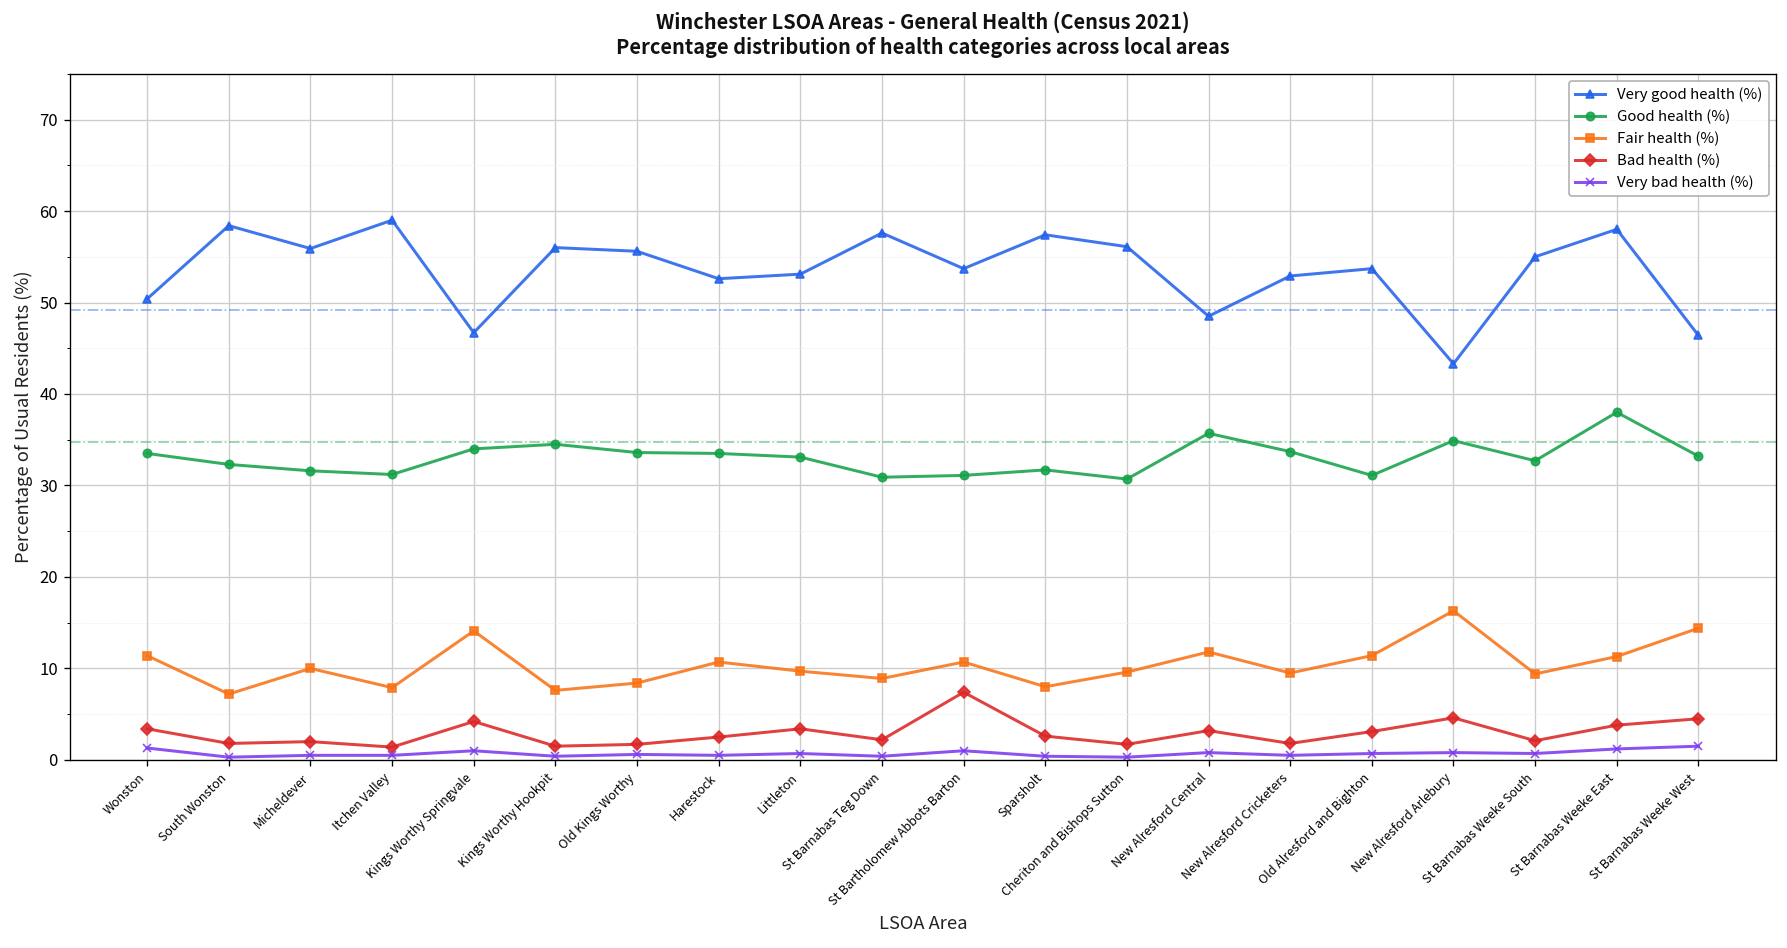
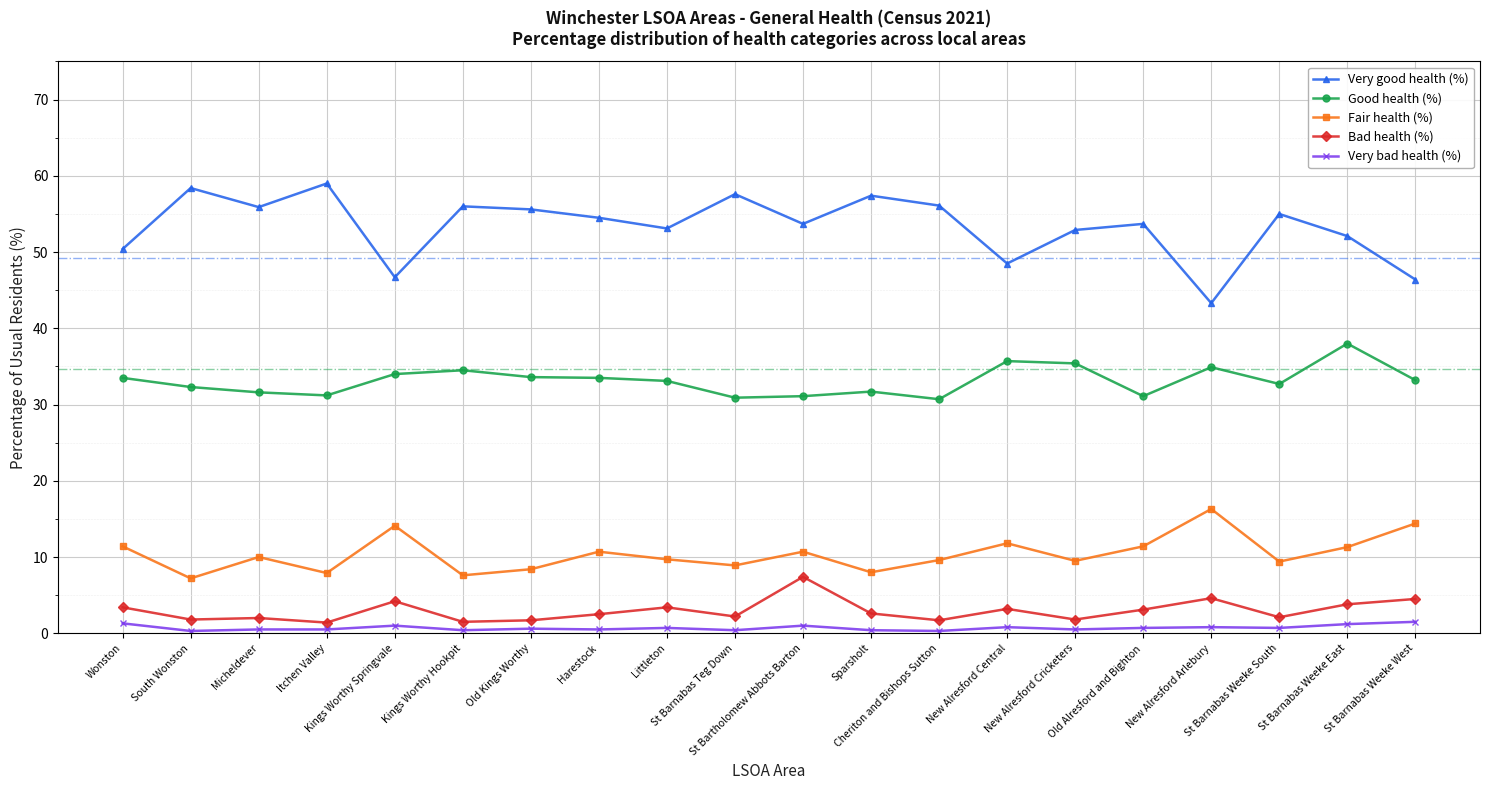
Very good health (%), Harestock: 53 -> 55
Good health (%), New Alresford Cricketers: 34 -> 35
Very good health (%), St Barnabas Weeke East: 58 -> 52
